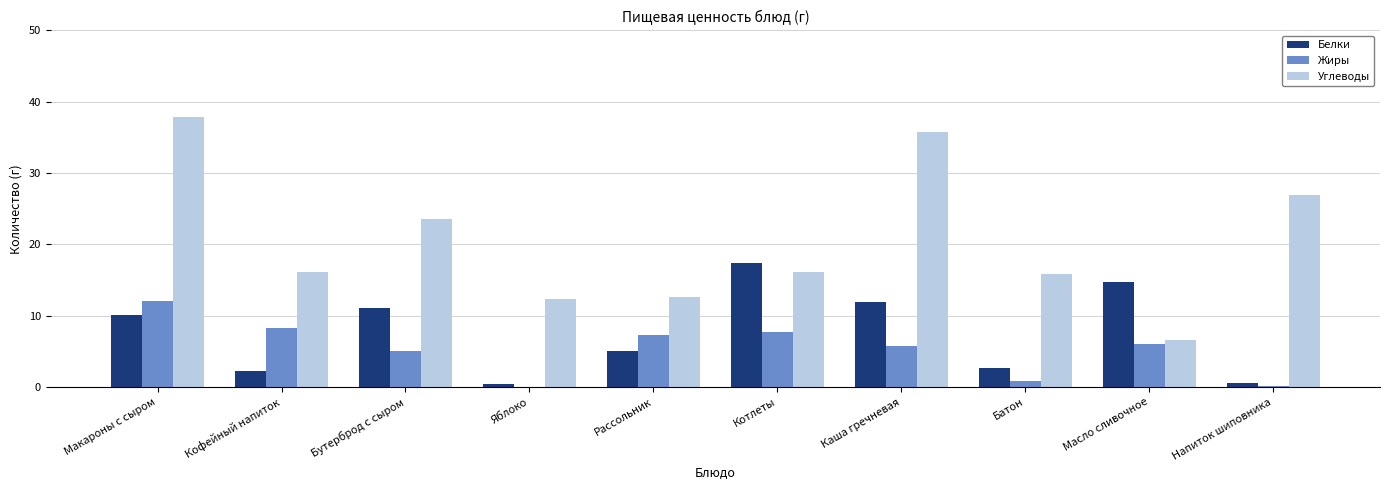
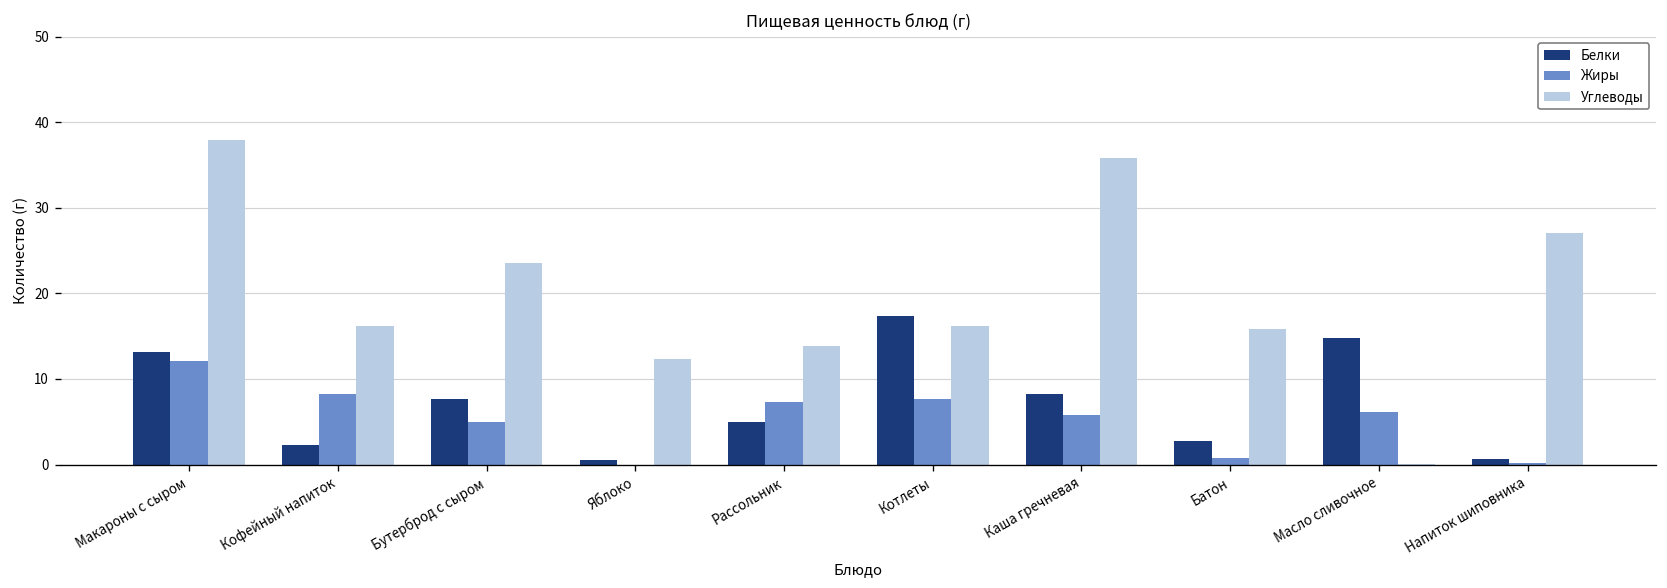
Белки, Макароны с сыром: 10 -> 13
Белки, Бутерброд с сыром: 11 -> 8
Углеводы, Рассольник: 13 -> 14
Белки, Каша гречневая: 12 -> 8
Углеводы, Масло сливочное: 7 -> 0
